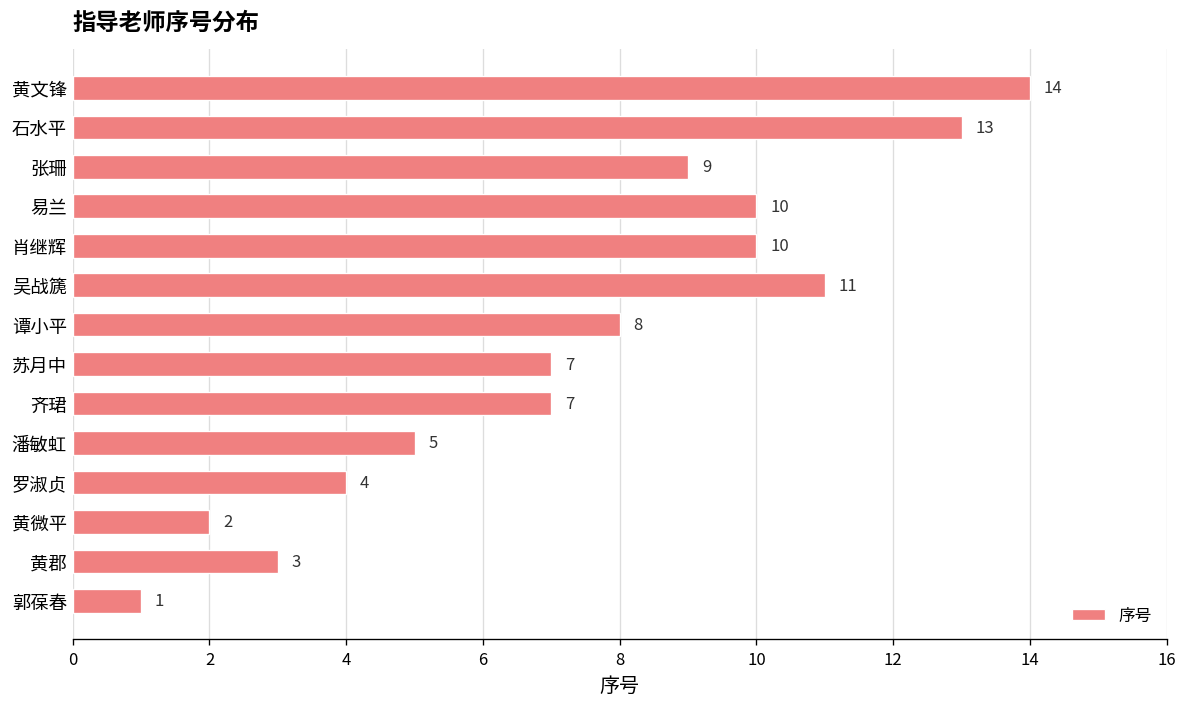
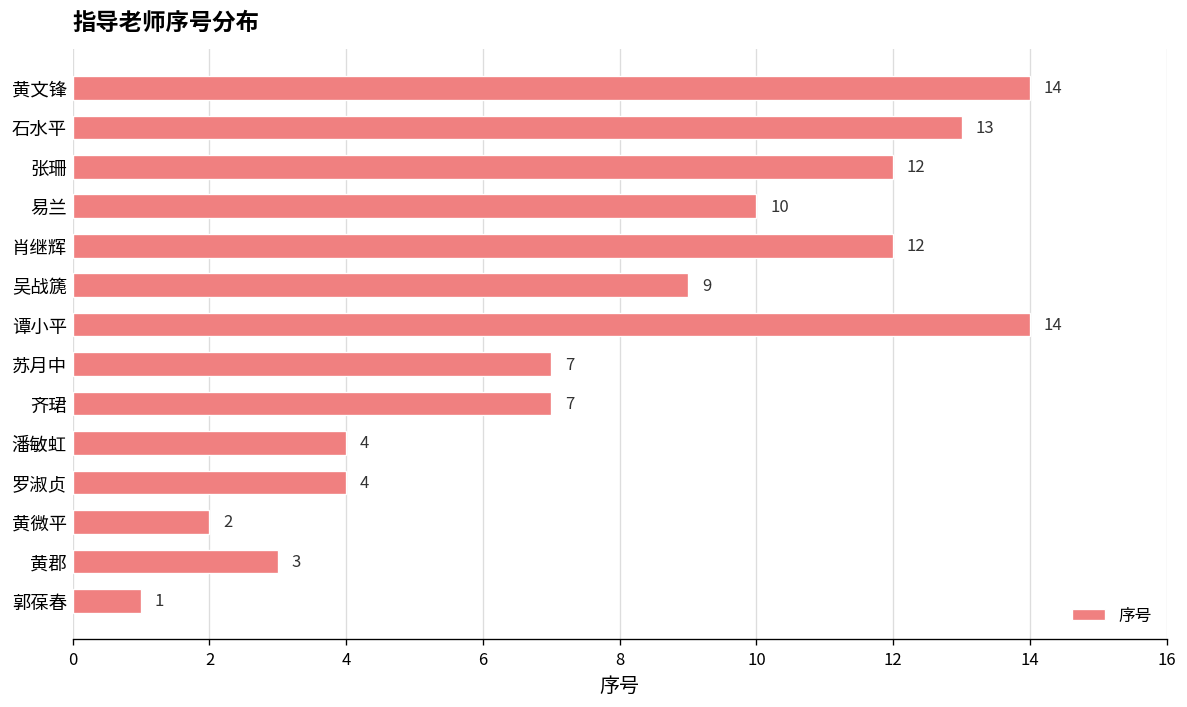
张珊: 9 -> 12
肖继辉: 10 -> 12
吴战篪: 11 -> 9
谭小平: 8 -> 14
潘敏虹: 5 -> 4
